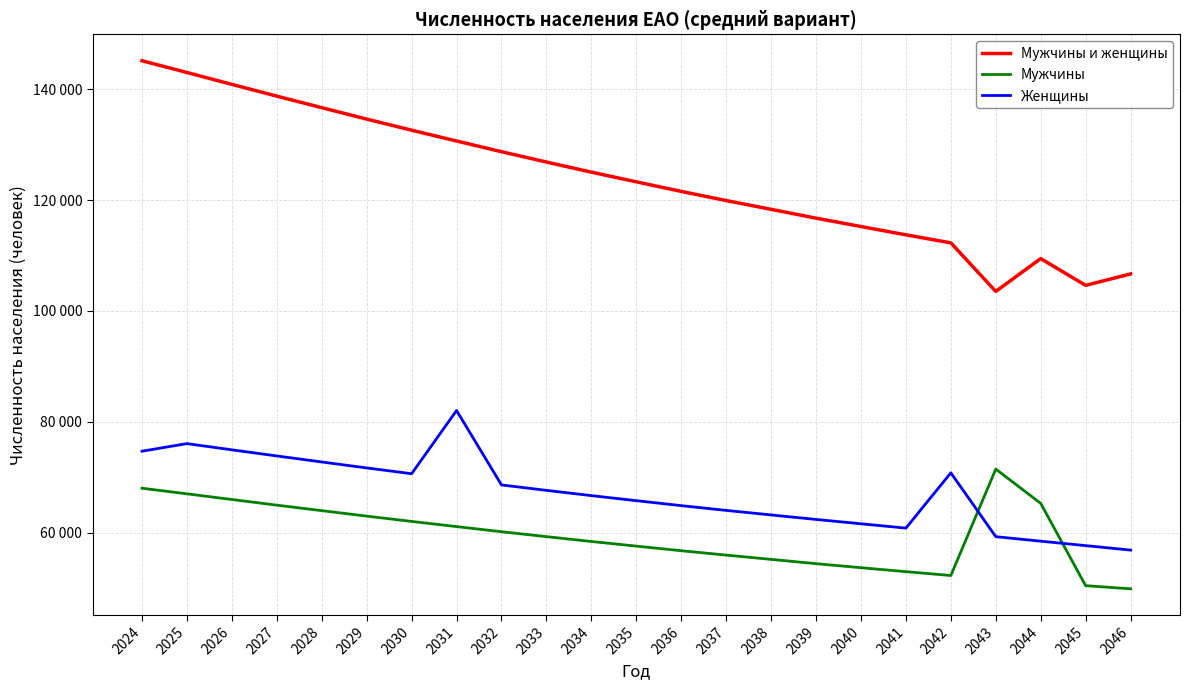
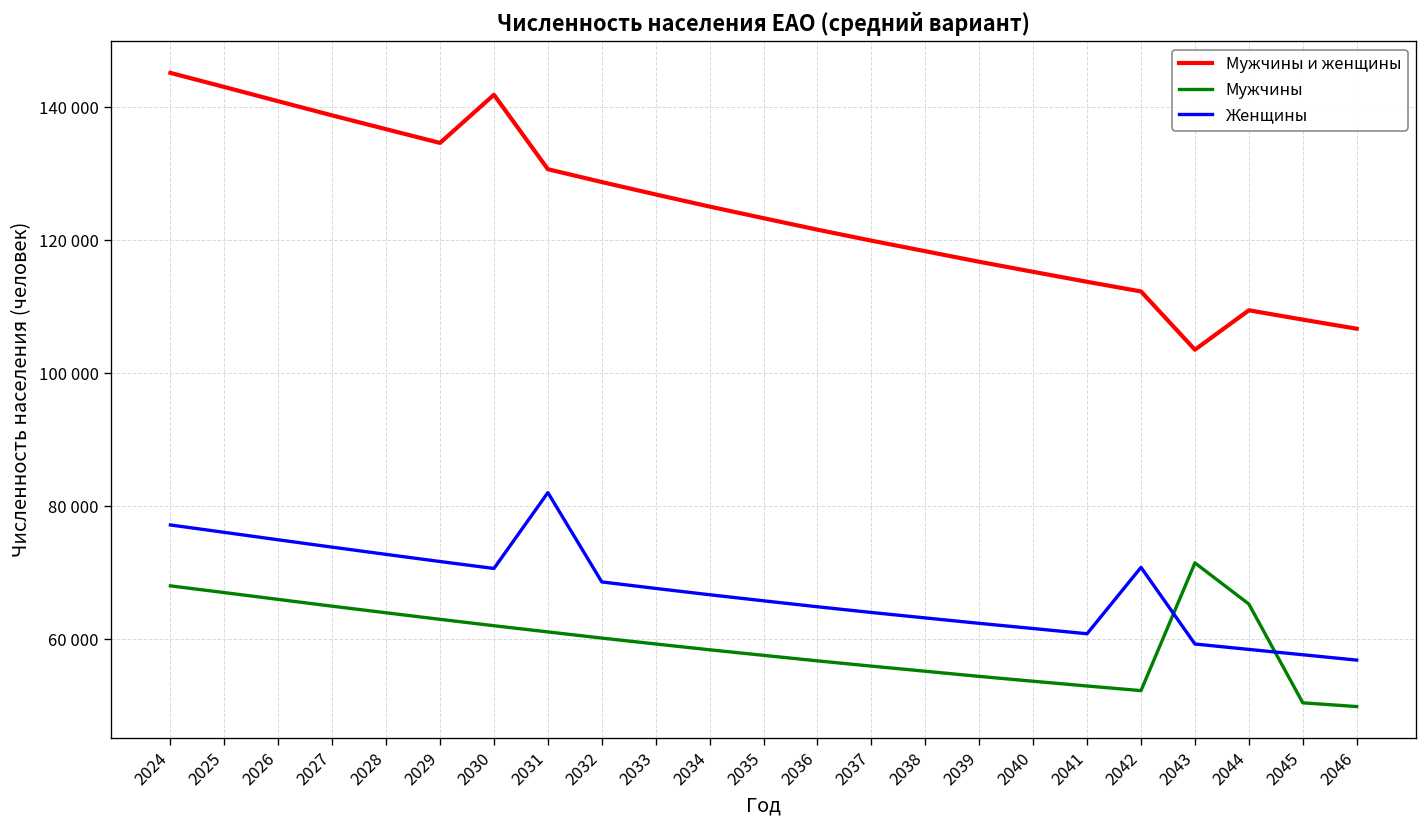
Женщины, 2024: 75000 -> 77000
Мужчины и женщины, 2030: 133000 -> 142000
Мужчины и женщины, 2045: 105000 -> 108000
